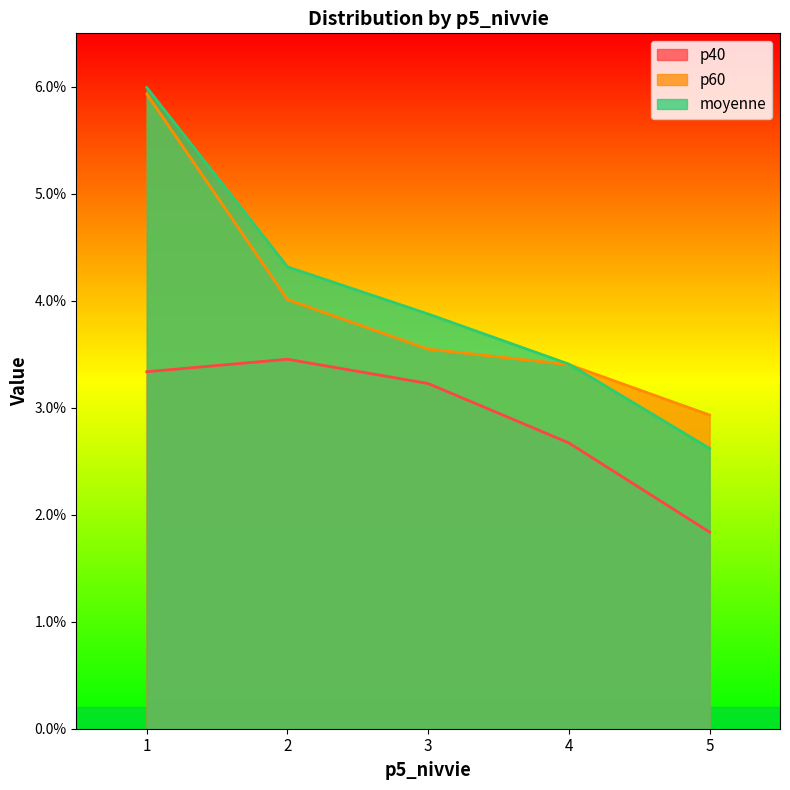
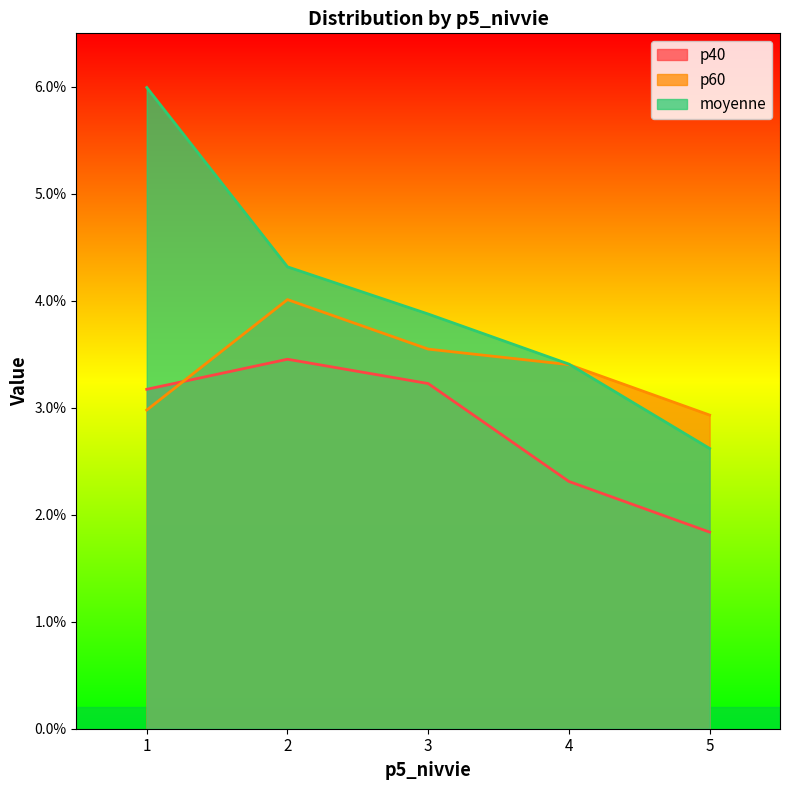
p40, 1: 3.34% -> 3.17%
p60, 1: 5.93% -> 2.98%
p40, 4: 2.67% -> 2.31%
